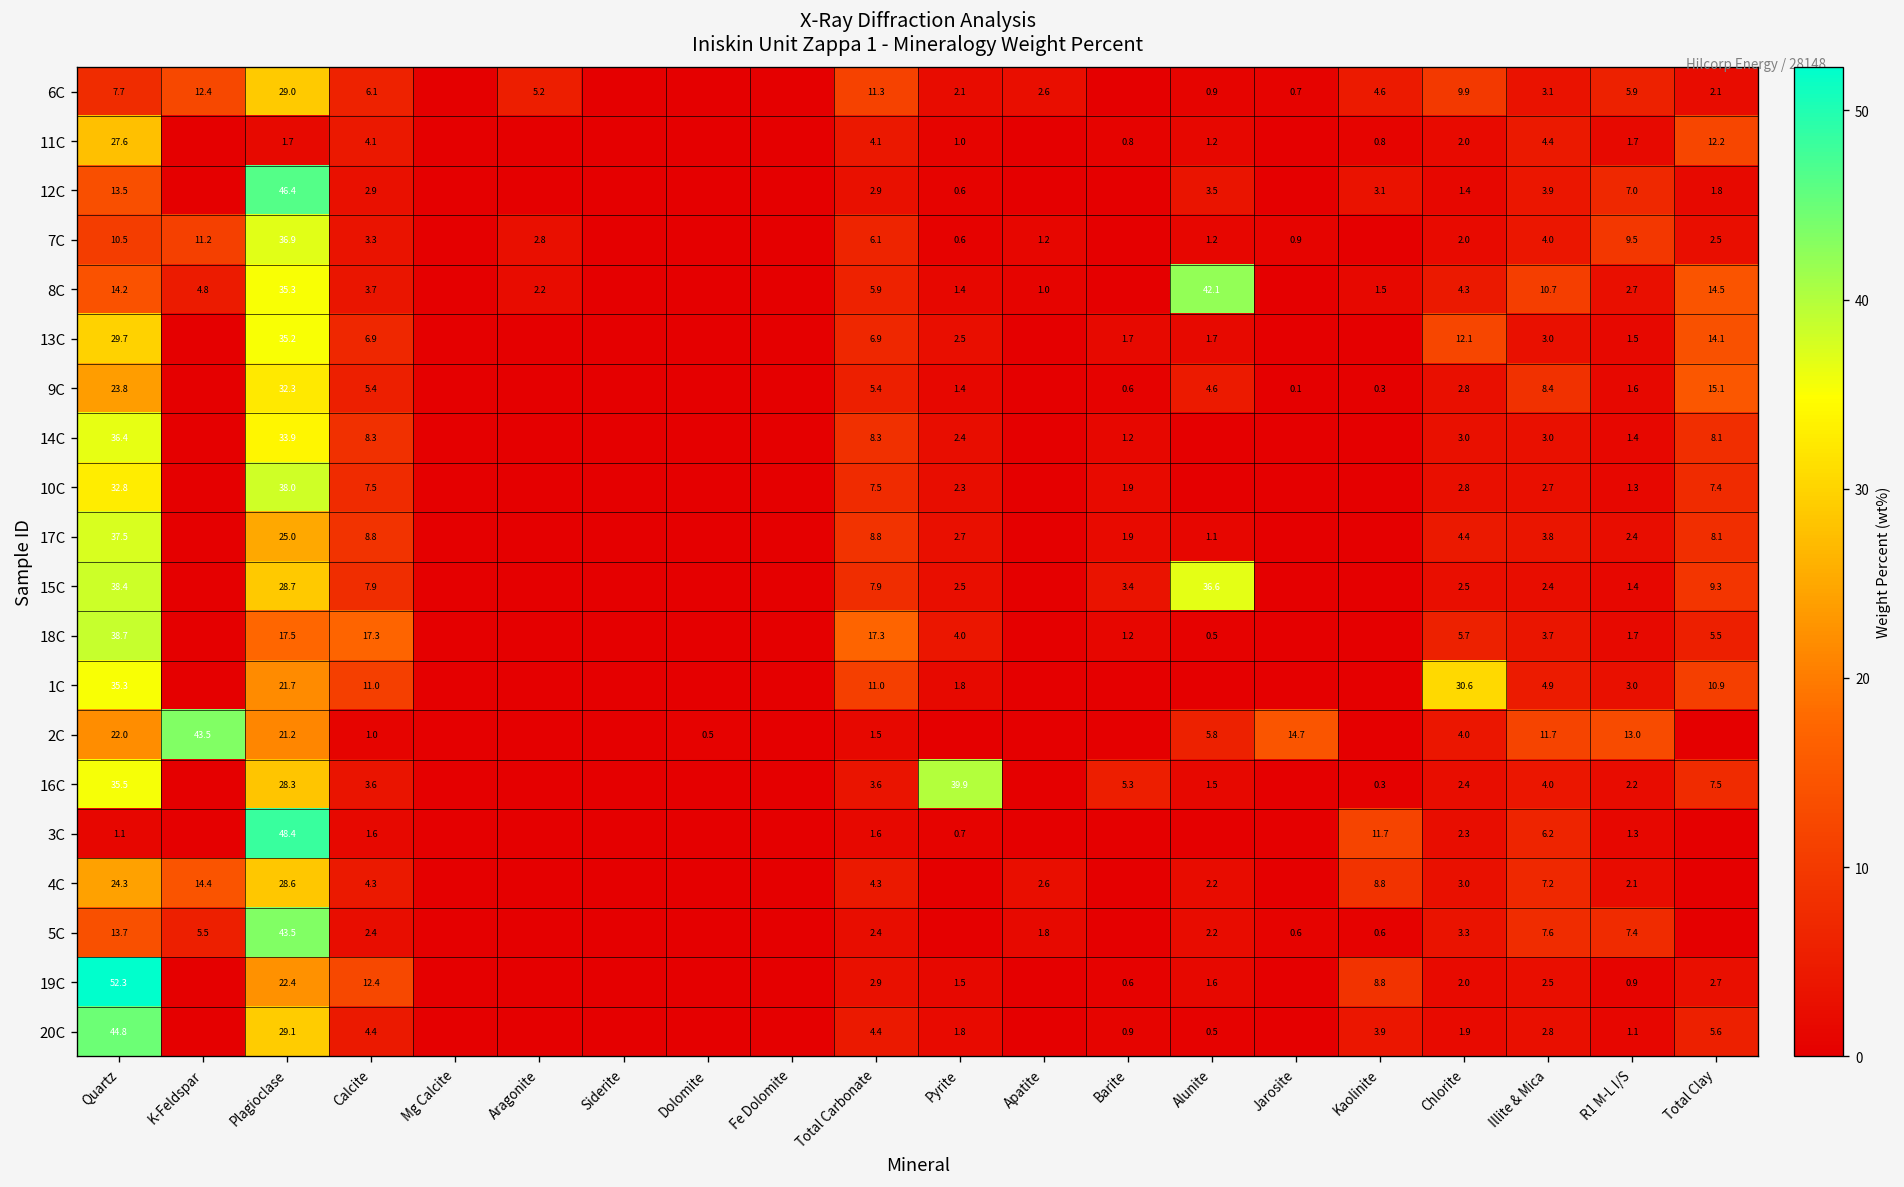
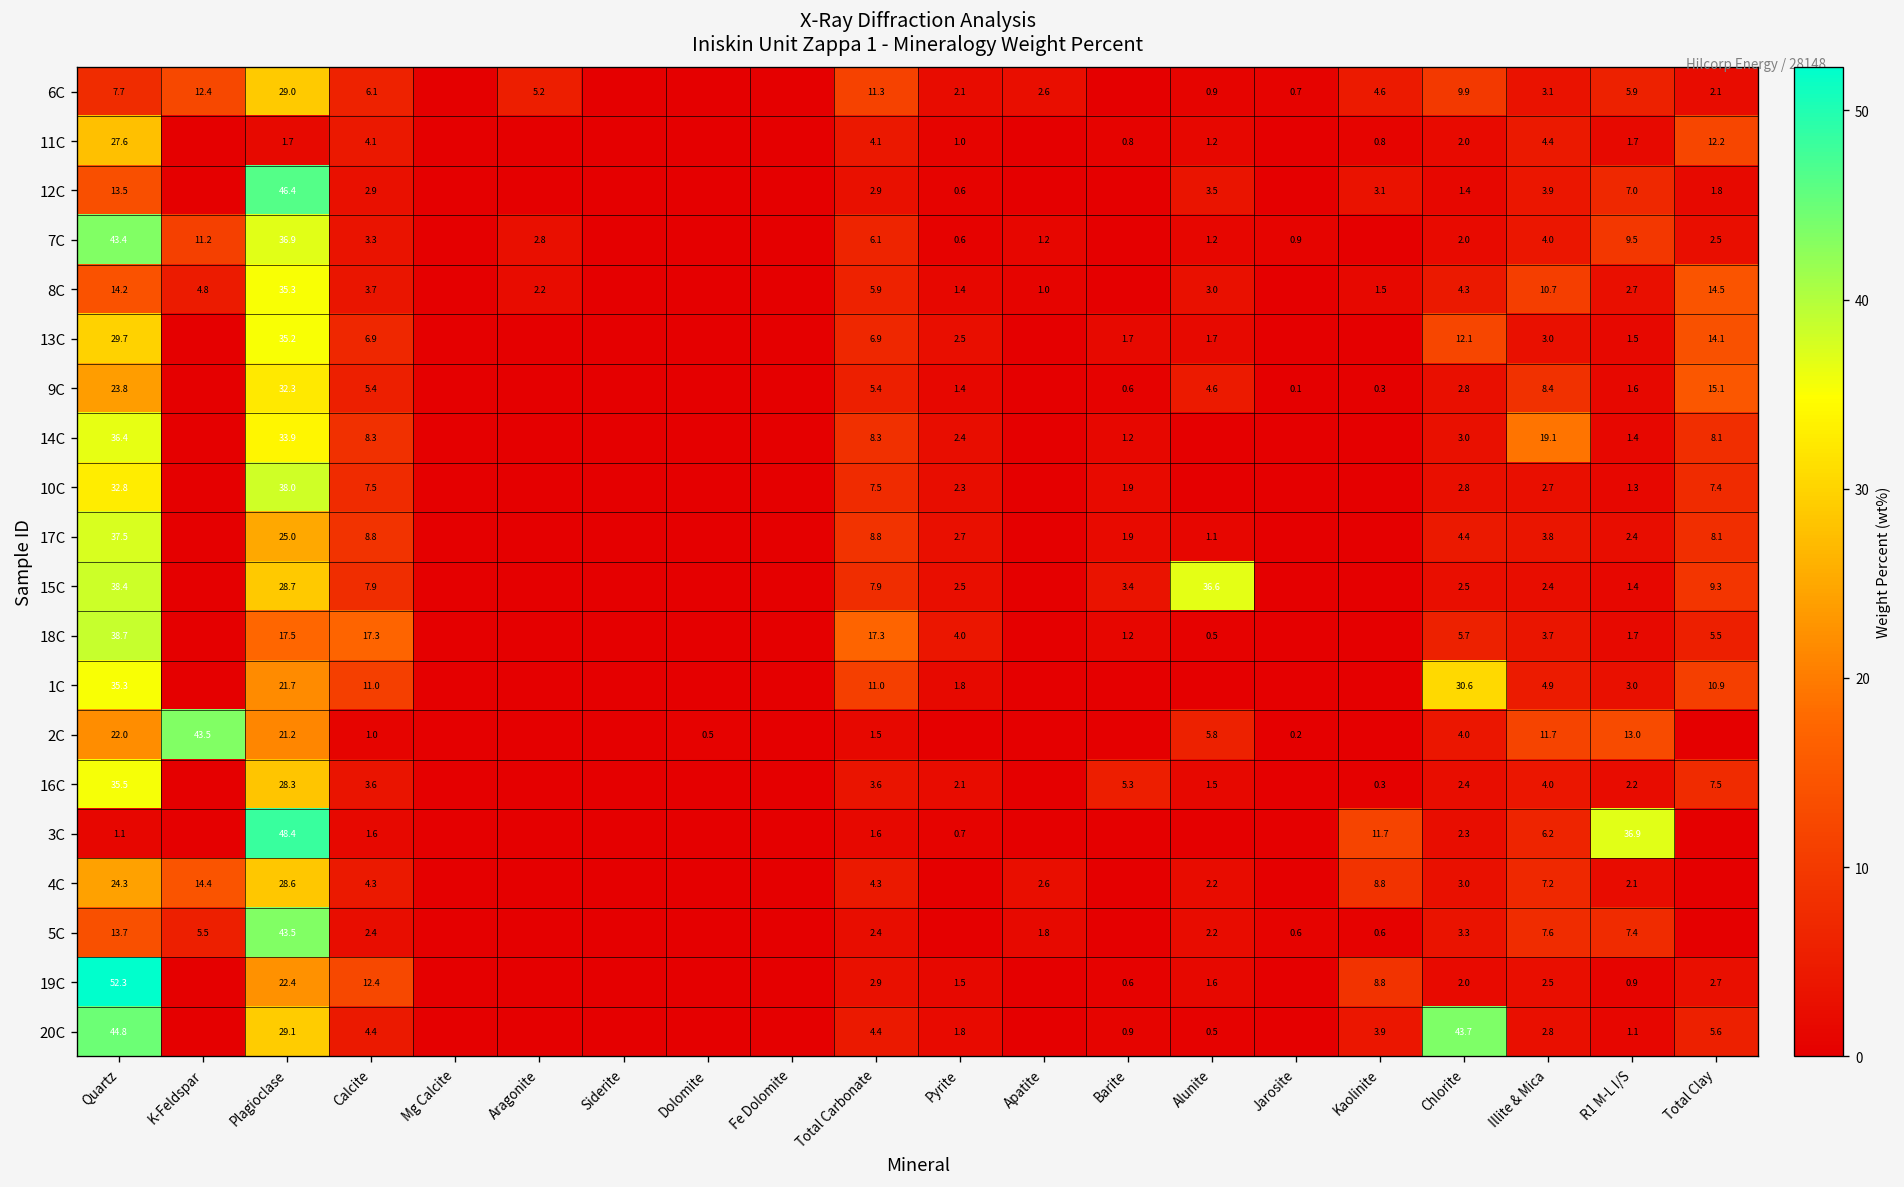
7C, Quartz: 10.5 -> 43.4
8C, Alunite: 42.1 -> 3.0
14C, Illite & Mica: 3.0 -> 19.1
2C, Jarosite: 14.7 -> 0.2
16C, Pyrite: 39.9 -> 2.1
3C, R1 M-L I/S: 1.3 -> 36.9
20C, Chlorite: 1.9 -> 43.7
